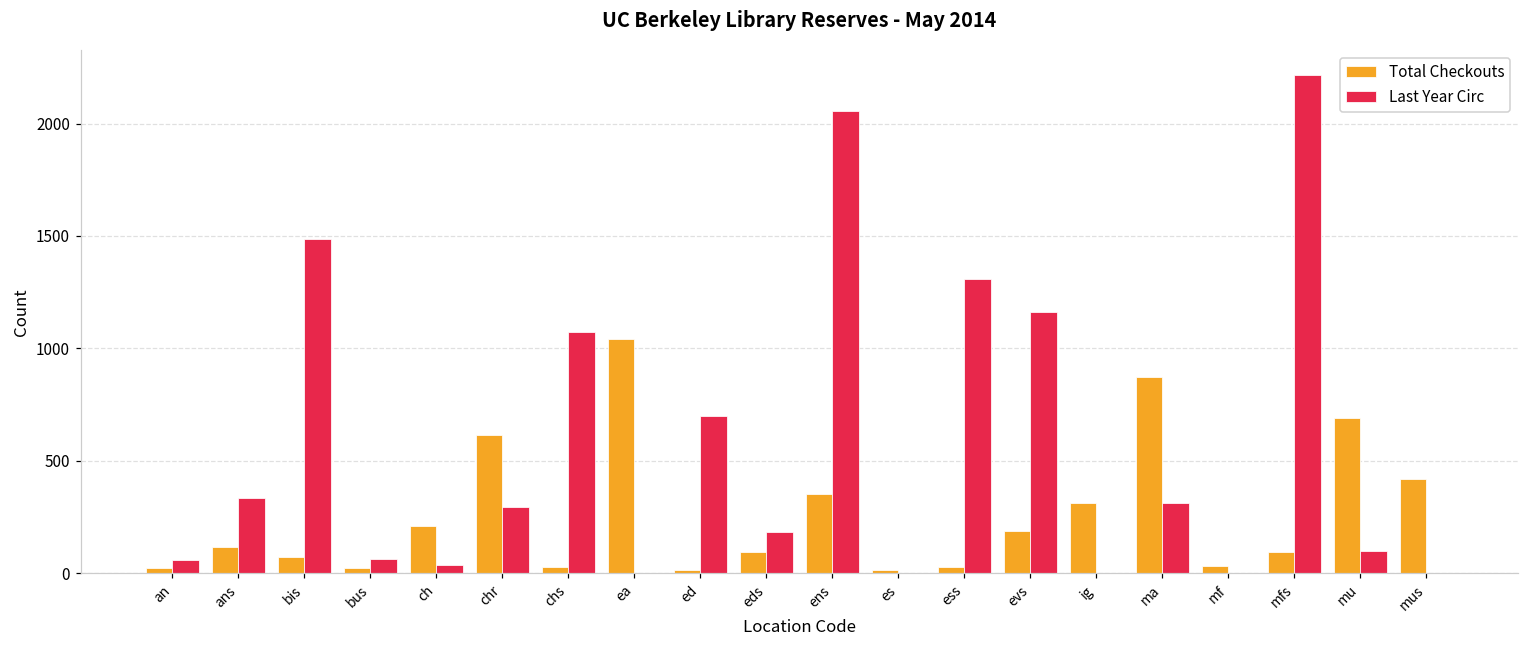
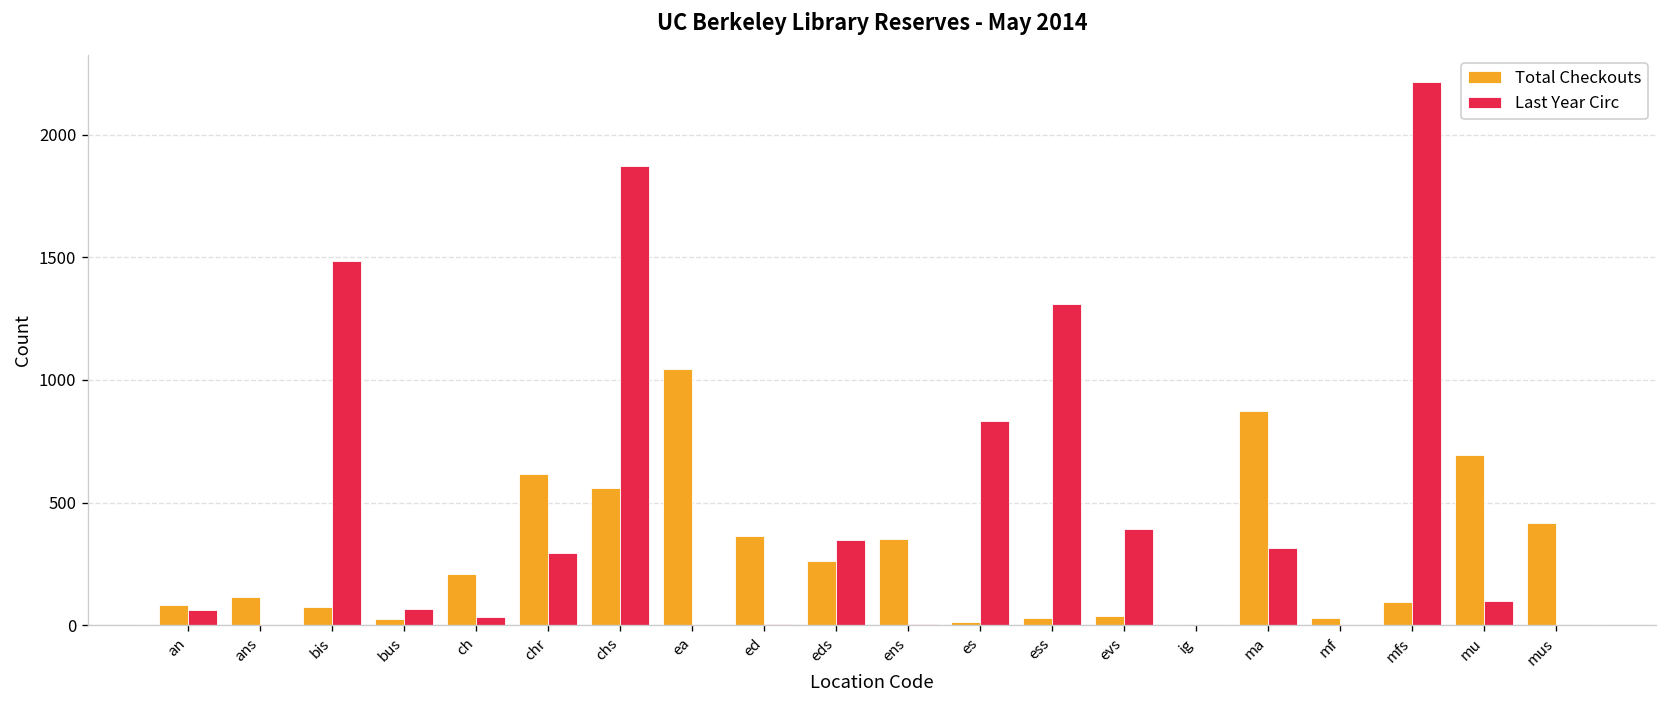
Total Checkouts, an: 20 -> 80
Last Year Circ, ans: 330 -> 0
Total Checkouts, chs: 30 -> 560
Last Year Circ, chs: 1070 -> 1870
Total Checkouts, ed: 10 -> 360
Last Year Circ, ed: 700 -> 0
Total Checkouts, eds: 90 -> 260
Last Year Circ, eds: 180 -> 350
Last Year Circ, ens: 2060 -> 0
Last Year Circ, es: 0 -> 830
Total Checkouts, evs: 190 -> 40
Last Year Circ, evs: 1160 -> 390
Total Checkouts, ig: 310 -> 0
